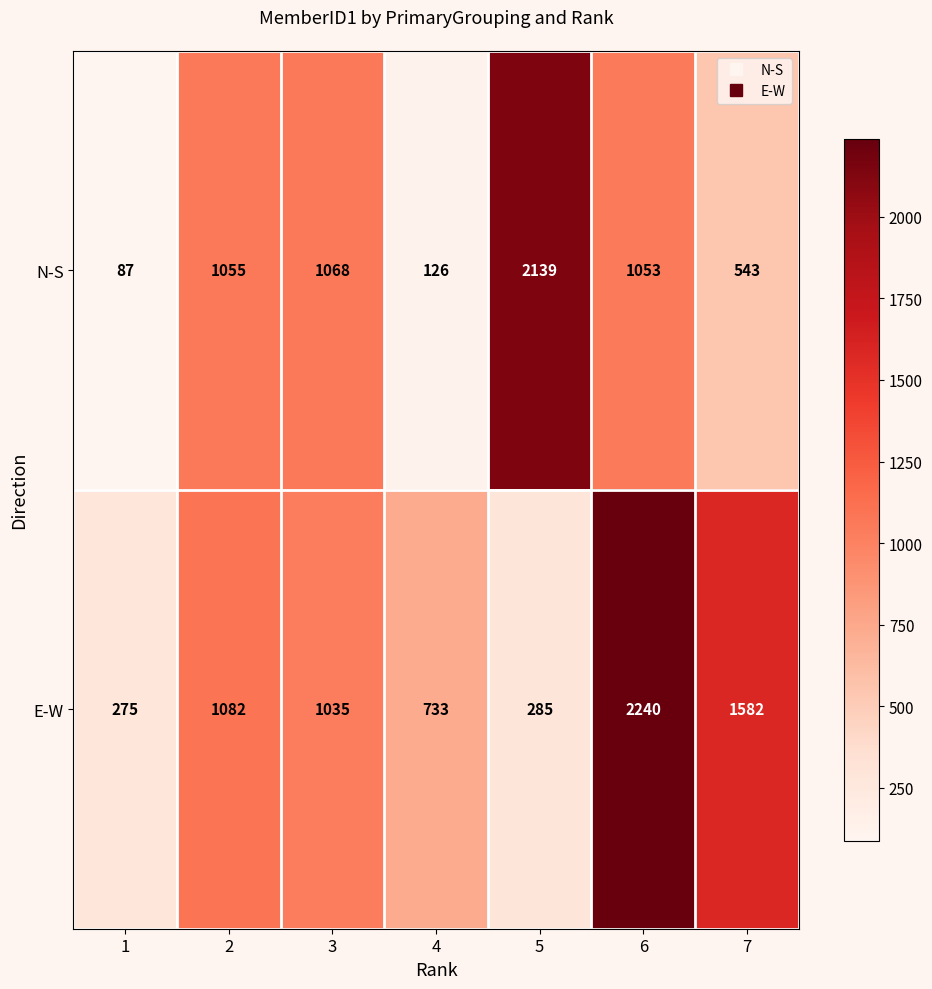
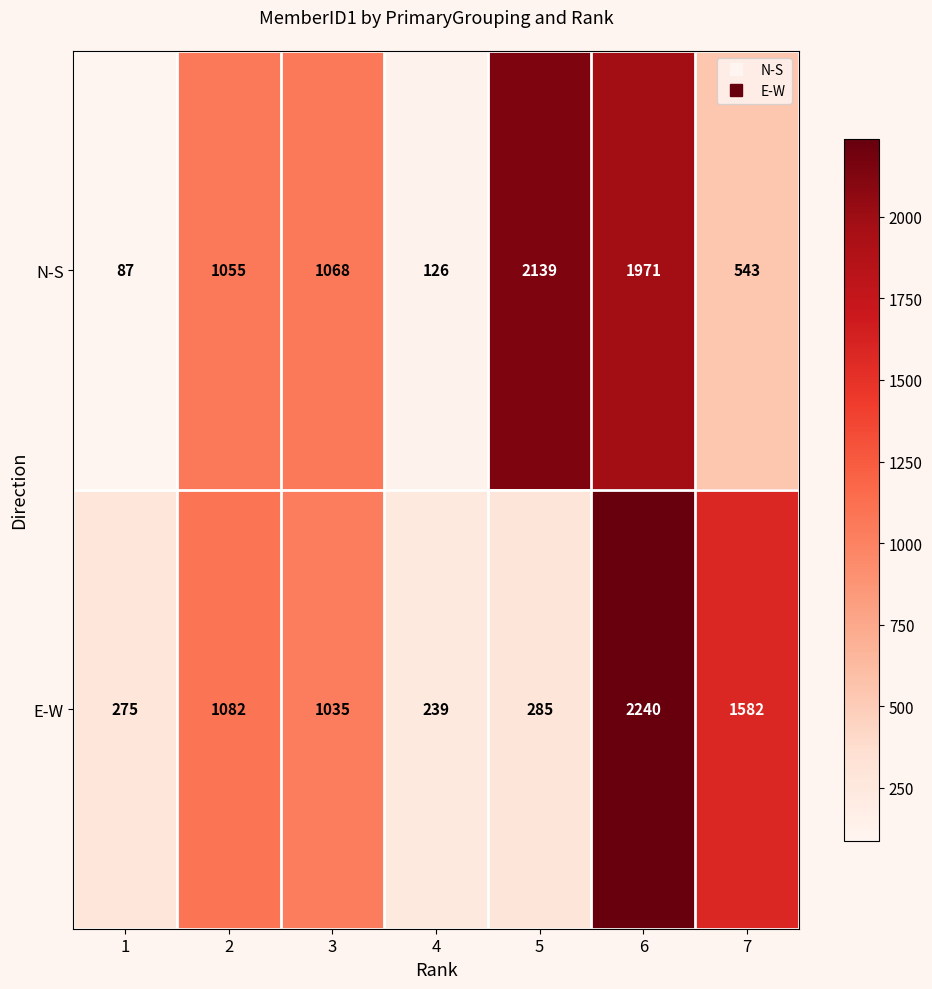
N-S, 6: 1053 -> 1971
E-W, 4: 733 -> 239
